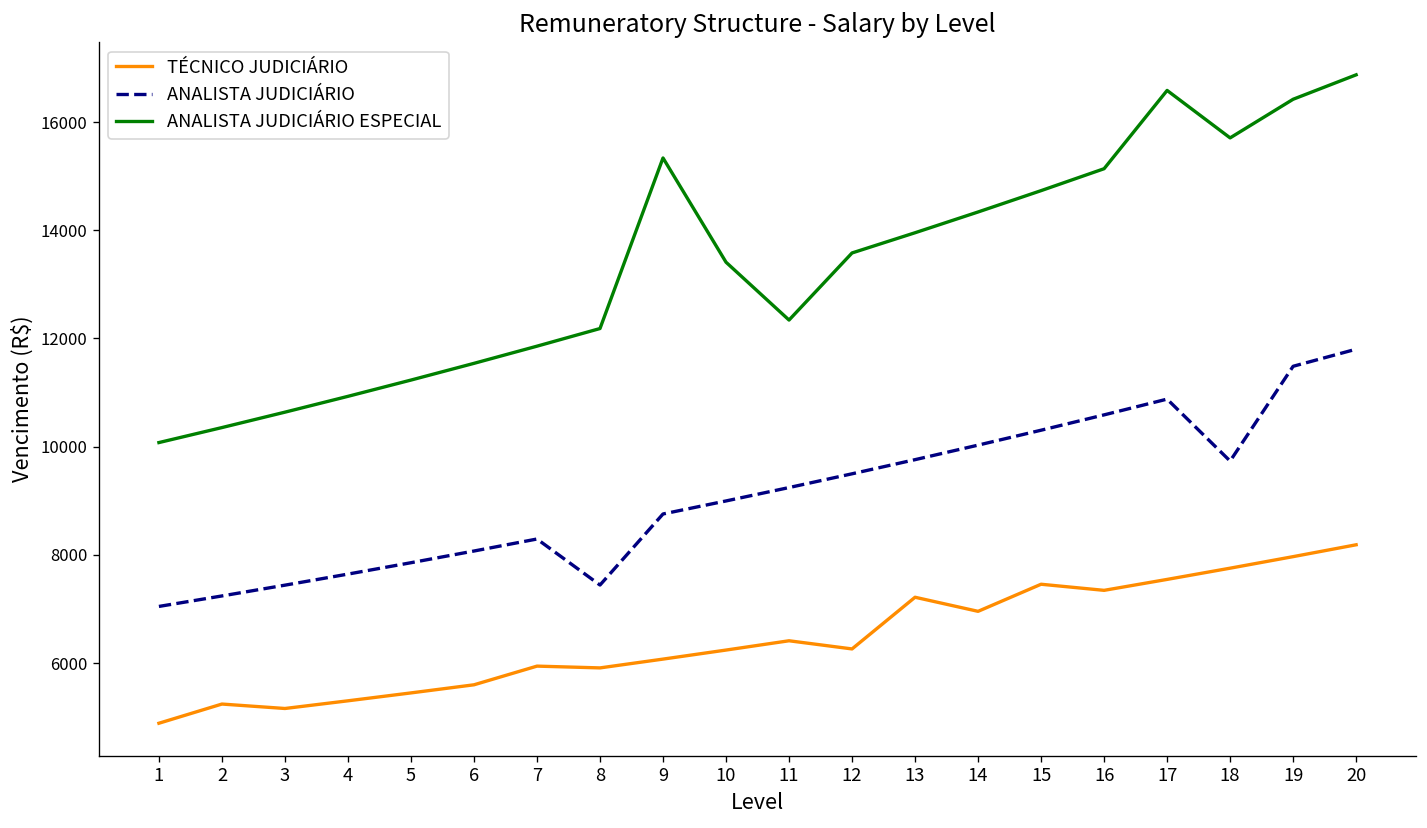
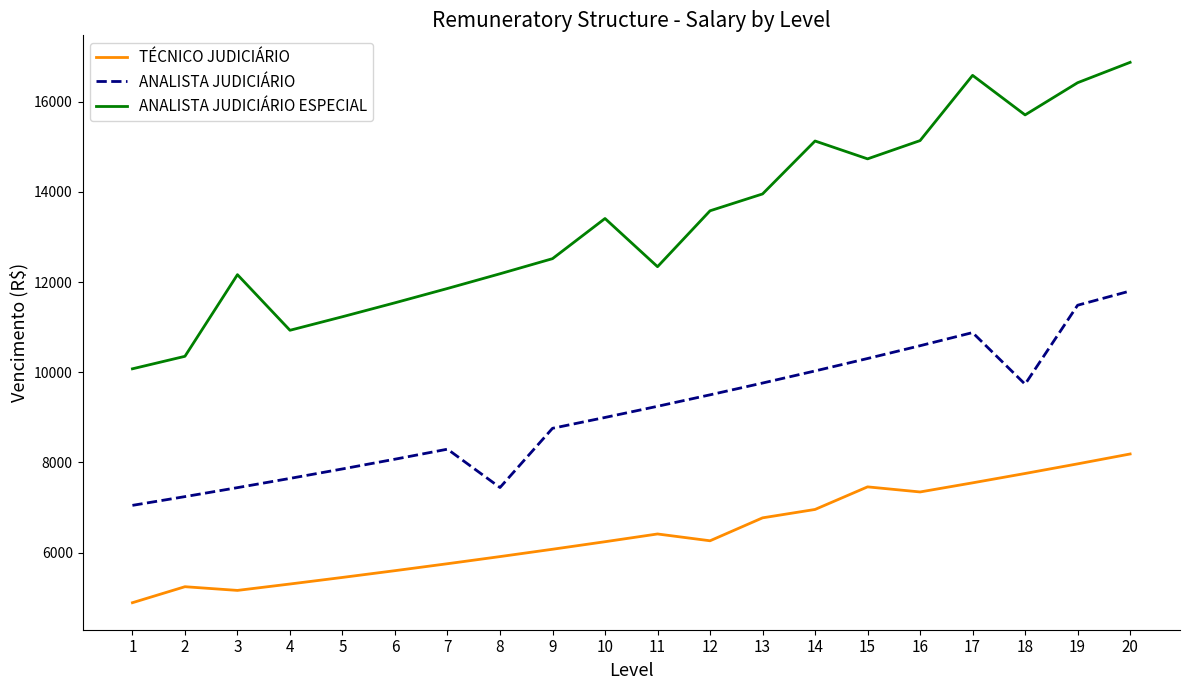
ANALISTA JUDICIÁRIO ESPECIAL, 3: 10600 -> 12200
TÉCNICO JUDICIÁRIO, 7: 5900 -> 5800
ANALISTA JUDICIÁRIO ESPECIAL, 9: 15300 -> 12500
TÉCNICO JUDICIÁRIO, 13: 7200 -> 6800
ANALISTA JUDICIÁRIO ESPECIAL, 14: 14300 -> 15100
